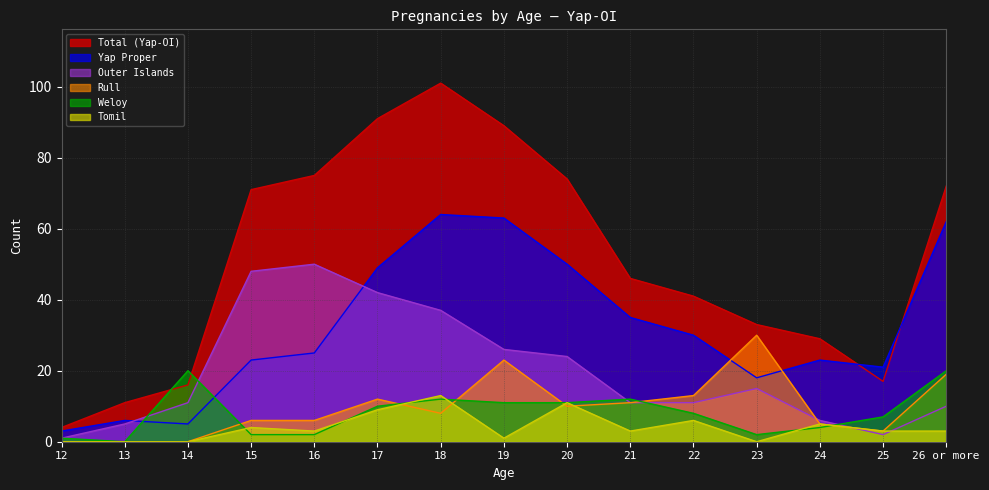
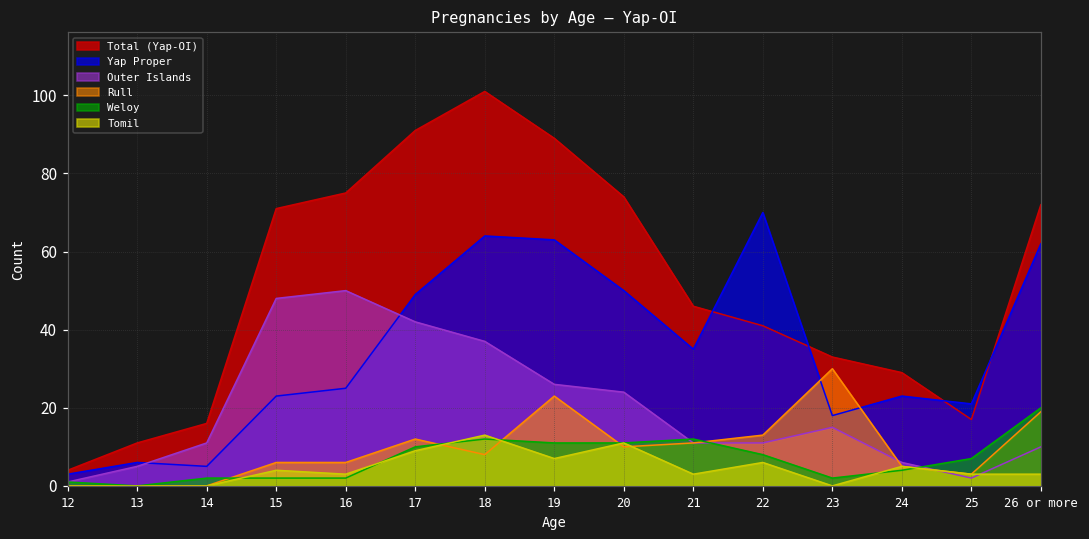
Weloy, 14: 20 -> 2
Tomil, 19: 1 -> 7
Yap Proper, 22: 30 -> 70
